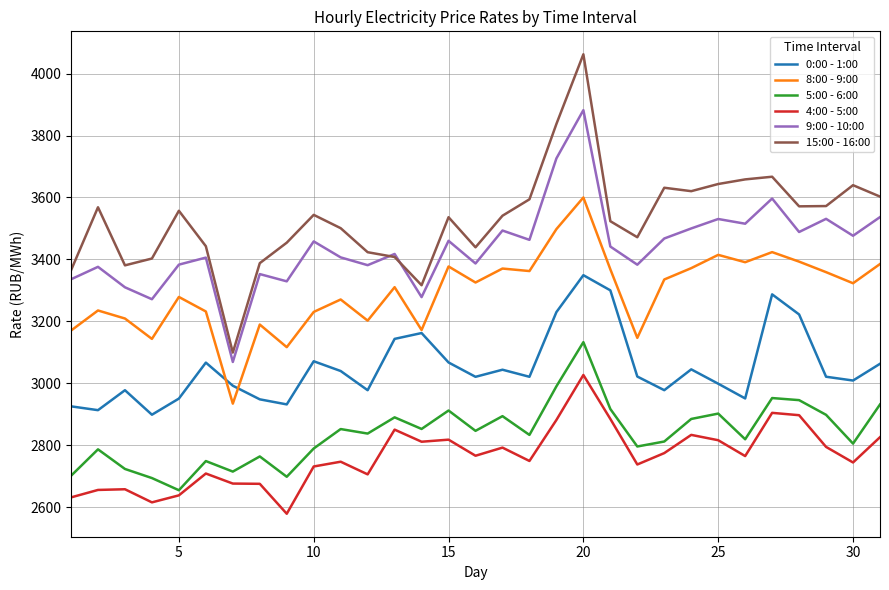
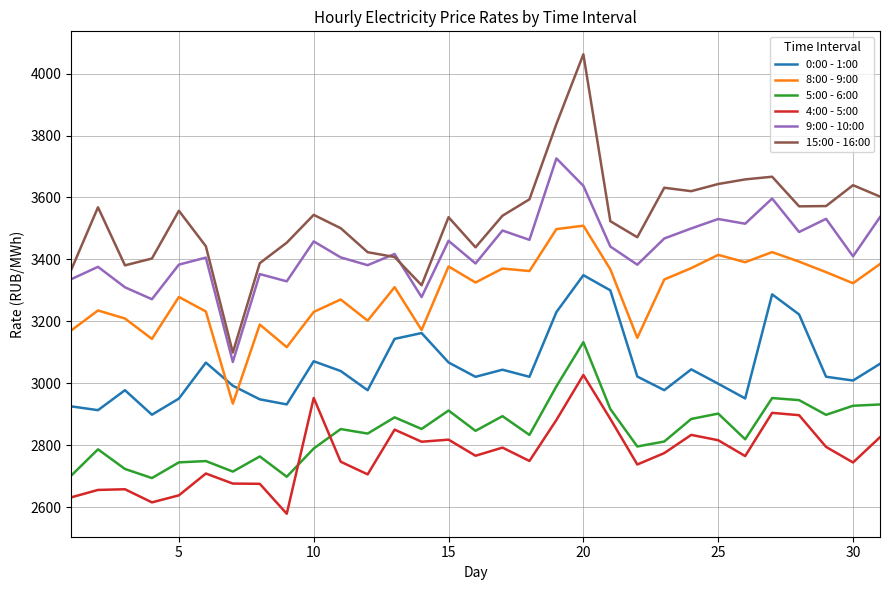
5:00 - 6:00, 5: 2660 -> 2750
4:00 - 5:00, 10: 2730 -> 2950
8:00 - 9:00, 20: 3600 -> 3510
9:00 - 10:00, 20: 3880 -> 3640
5:00 - 6:00, 30: 2810 -> 2930
9:00 - 10:00, 30: 3480 -> 3410
